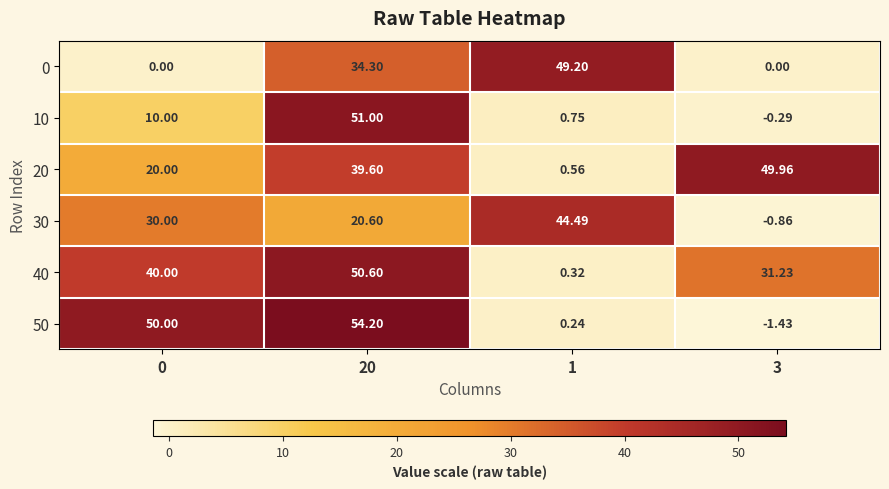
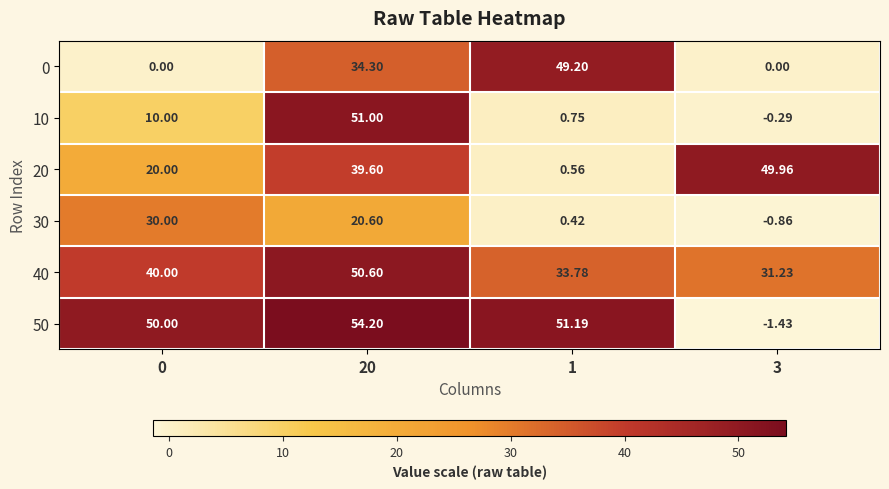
30, 1: 44.49 -> 0.42
40, 1: 0.32 -> 33.78
50, 1: 0.24 -> 51.19
